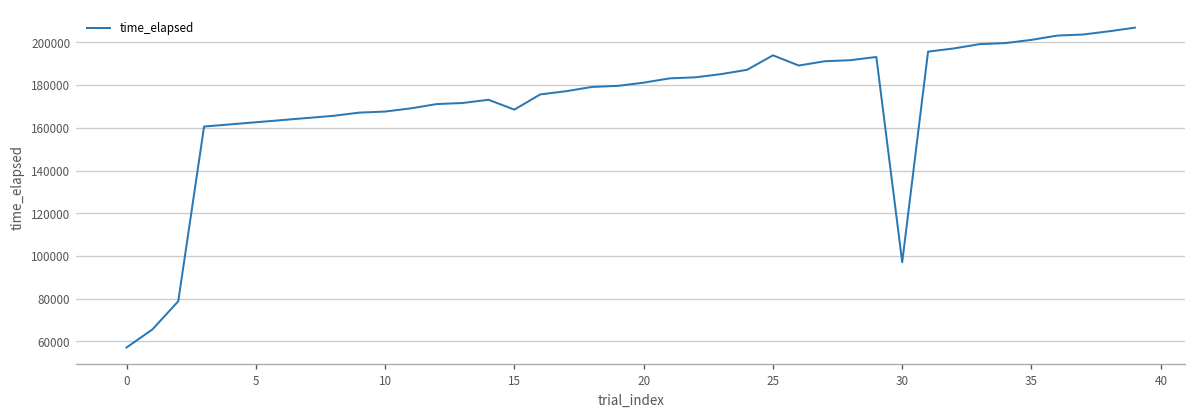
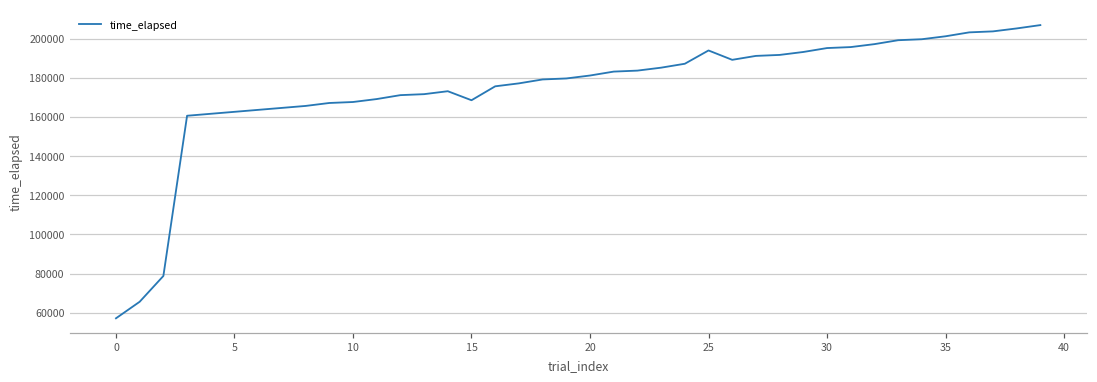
30: 97000 -> 195000
